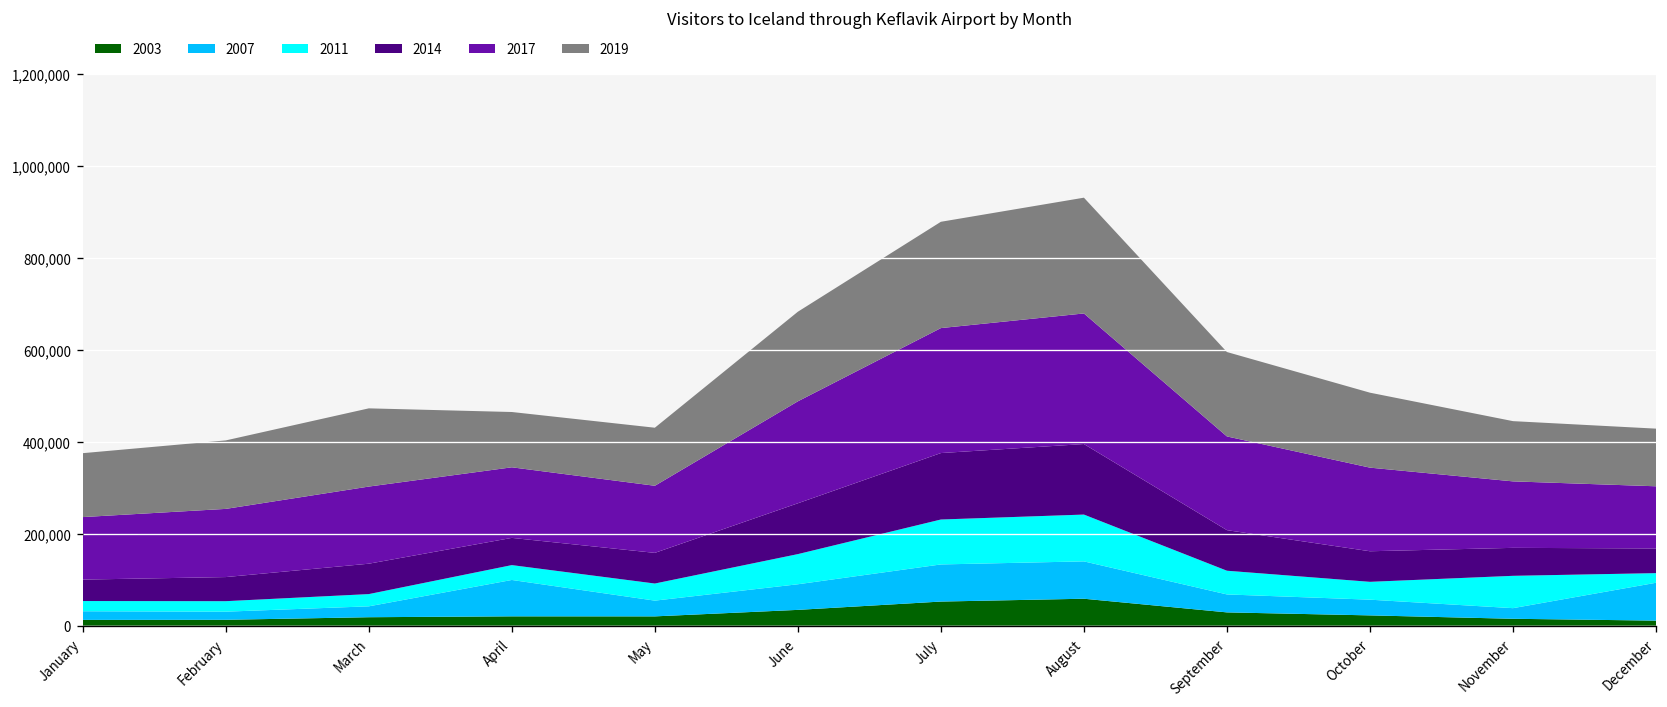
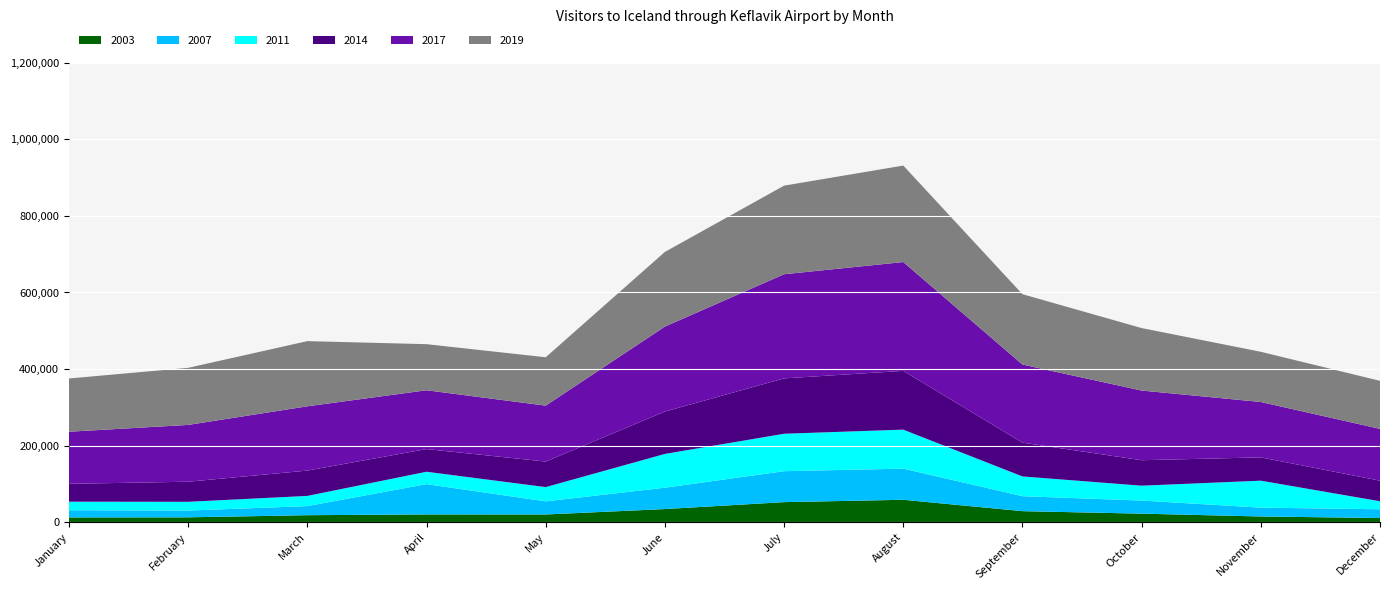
2011, June: 70,000 -> 90,000
2007, December: 80,000 -> 20,000
